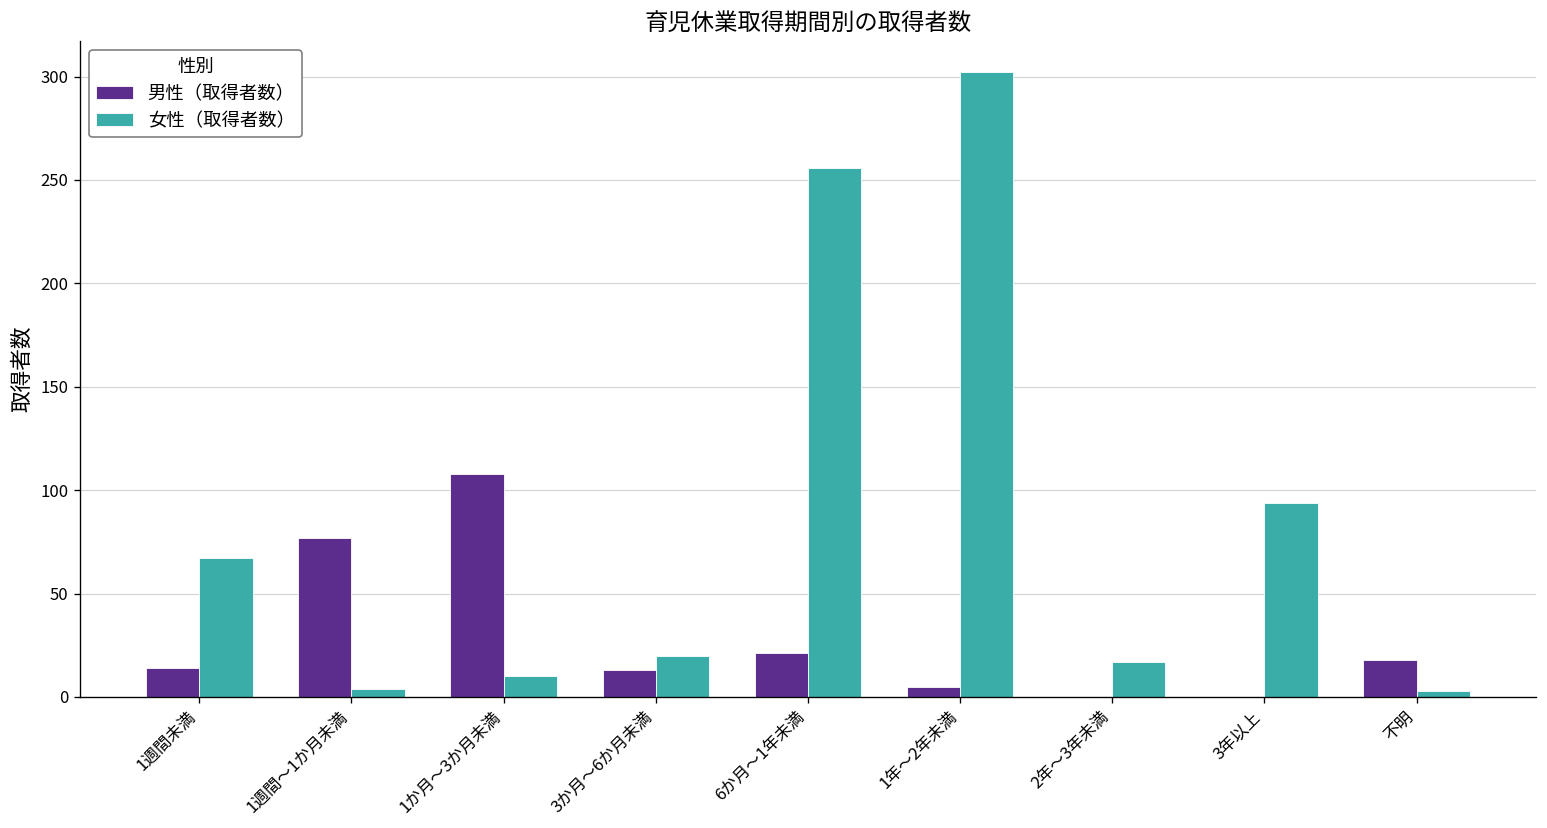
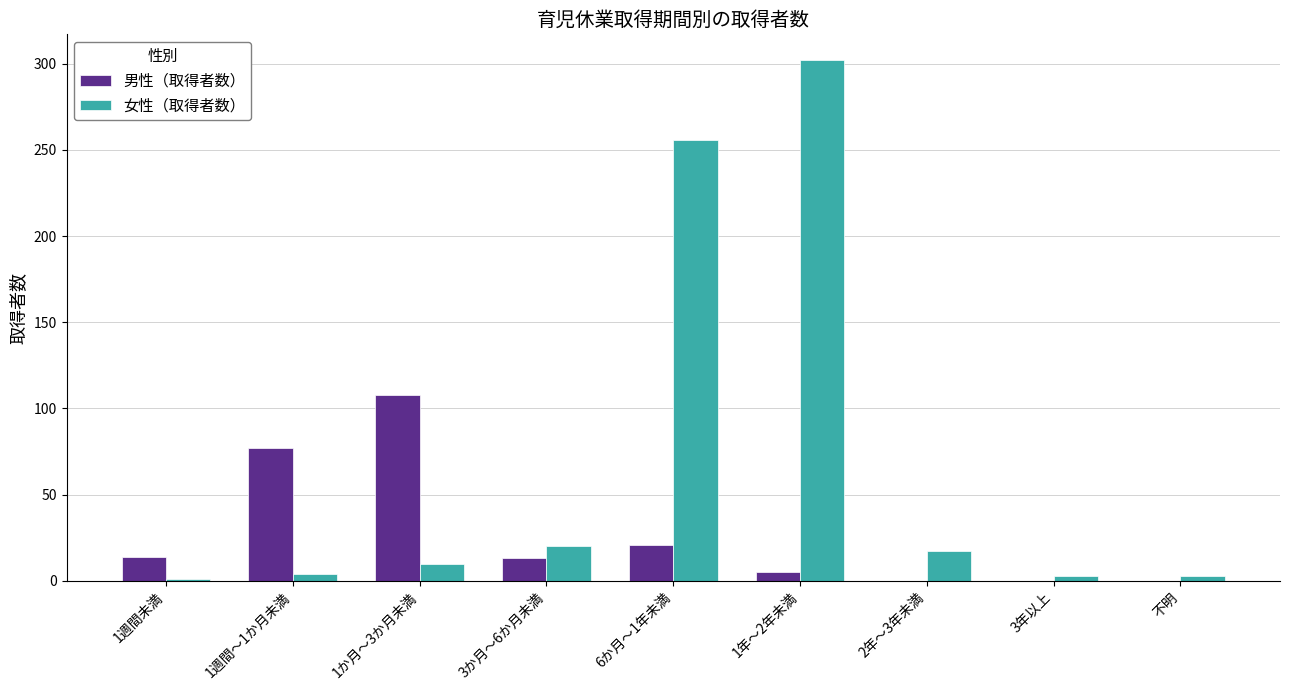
女性（取得者数）, 1週間未満: 67 -> 1
女性（取得者数）, 3年以上: 94 -> 3
男性（取得者数）, 不明: 18 -> 0
